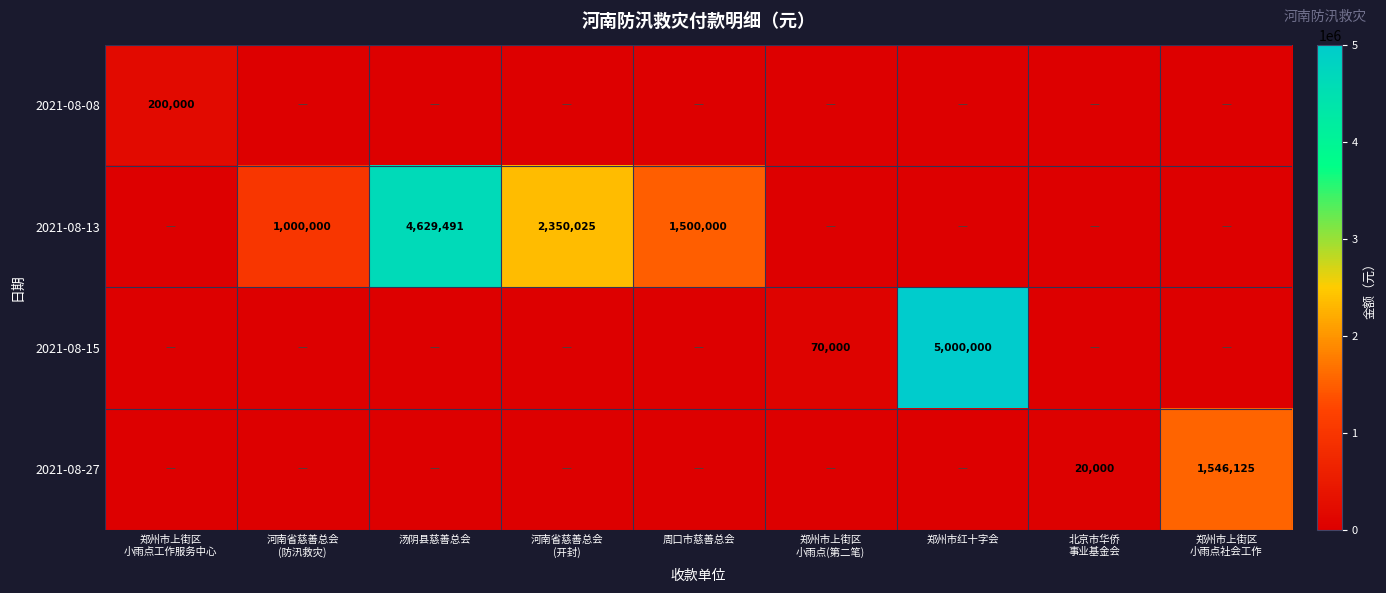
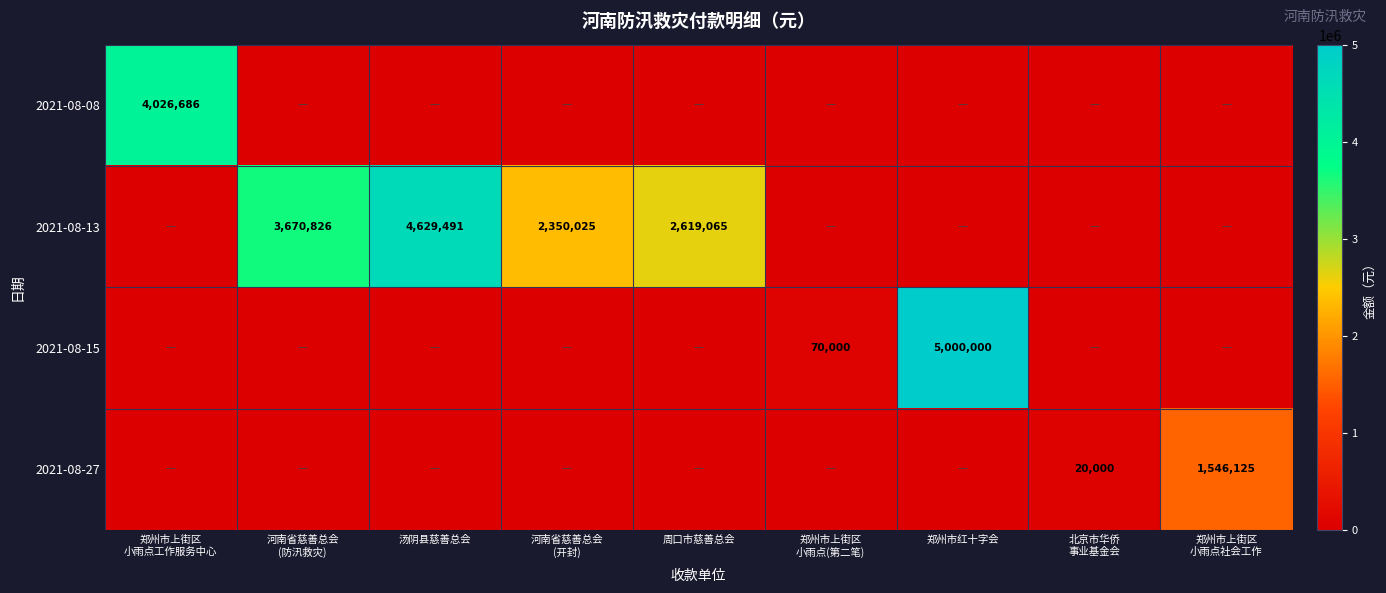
2021-08-08, 郑州市上街区 小雨点工作服务中心: 200,000 -> 4,026,686
2021-08-13, 河南省慈善总会 (防汛救灾): 1,000,000 -> 3,670,826
2021-08-13, 周口市慈善总会: 1,500,000 -> 2,619,065
